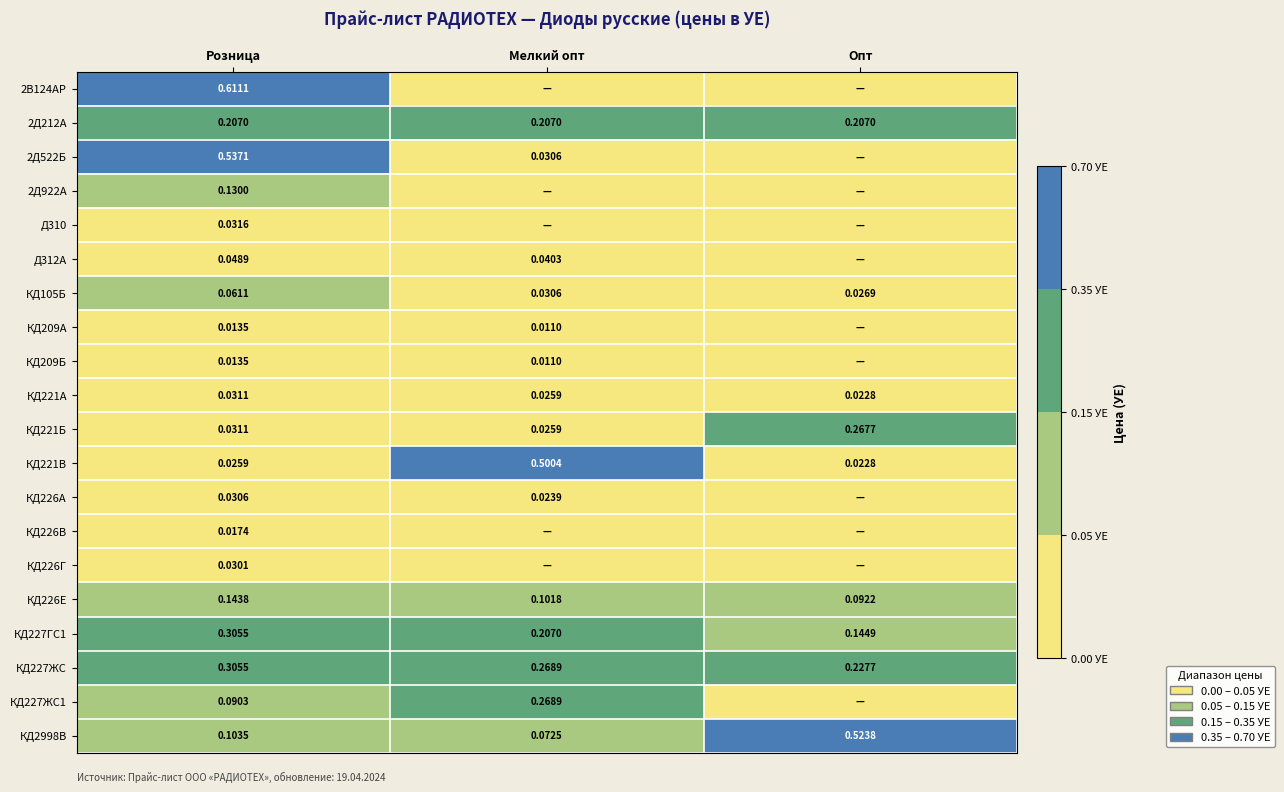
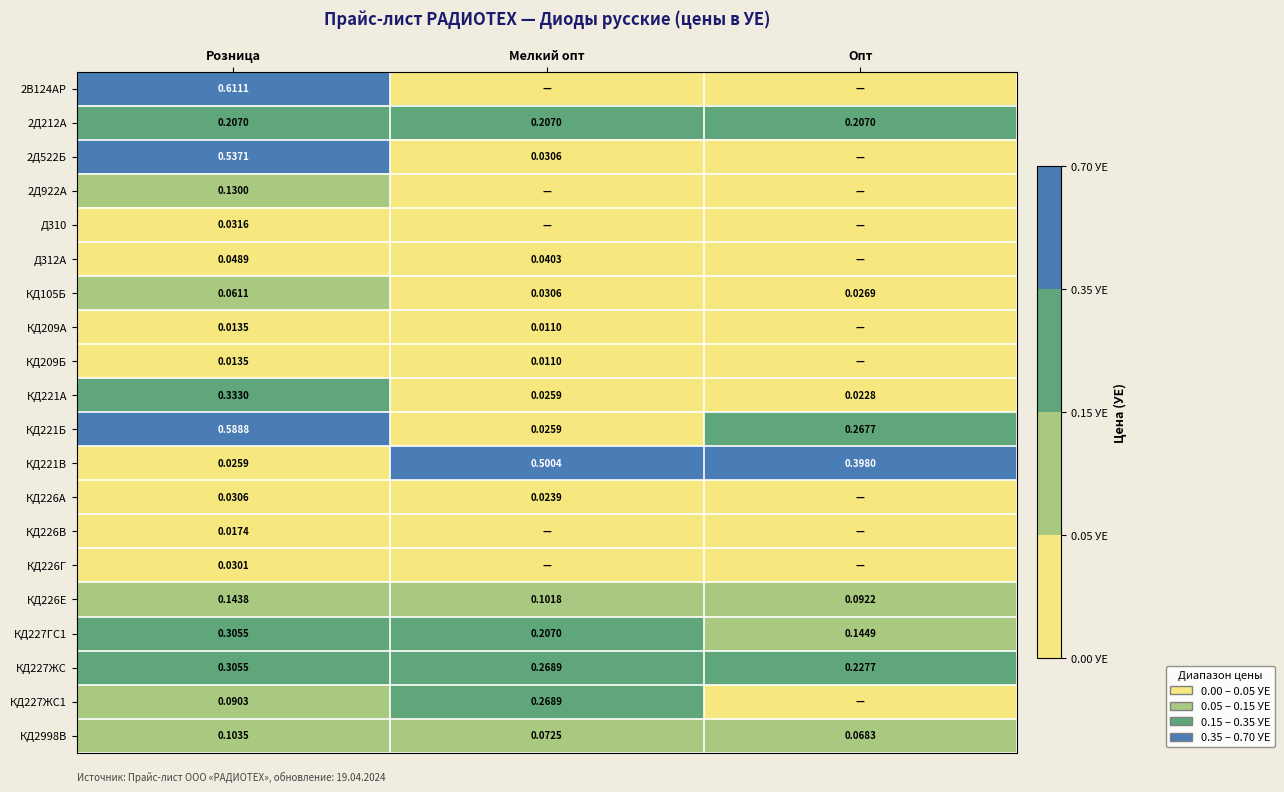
КД221А, Розница: 0.0311 -> 0.3330
КД221Б, Розница: 0.0311 -> 0.5888
КД221В, Опт: 0.0228 -> 0.3980
КД2998В, Опт: 0.5238 -> 0.0683
